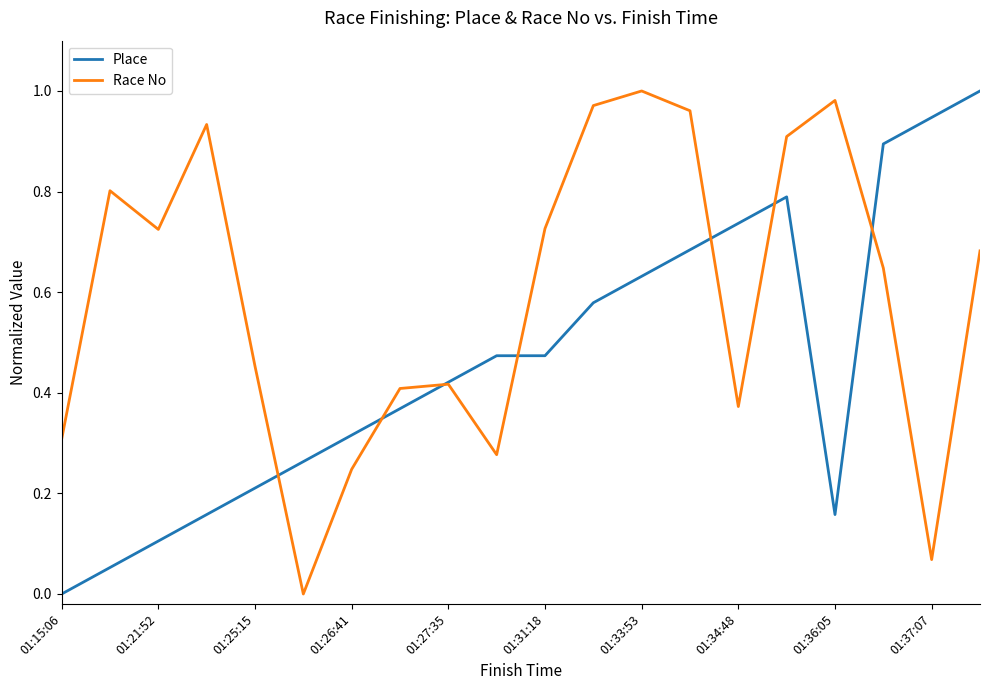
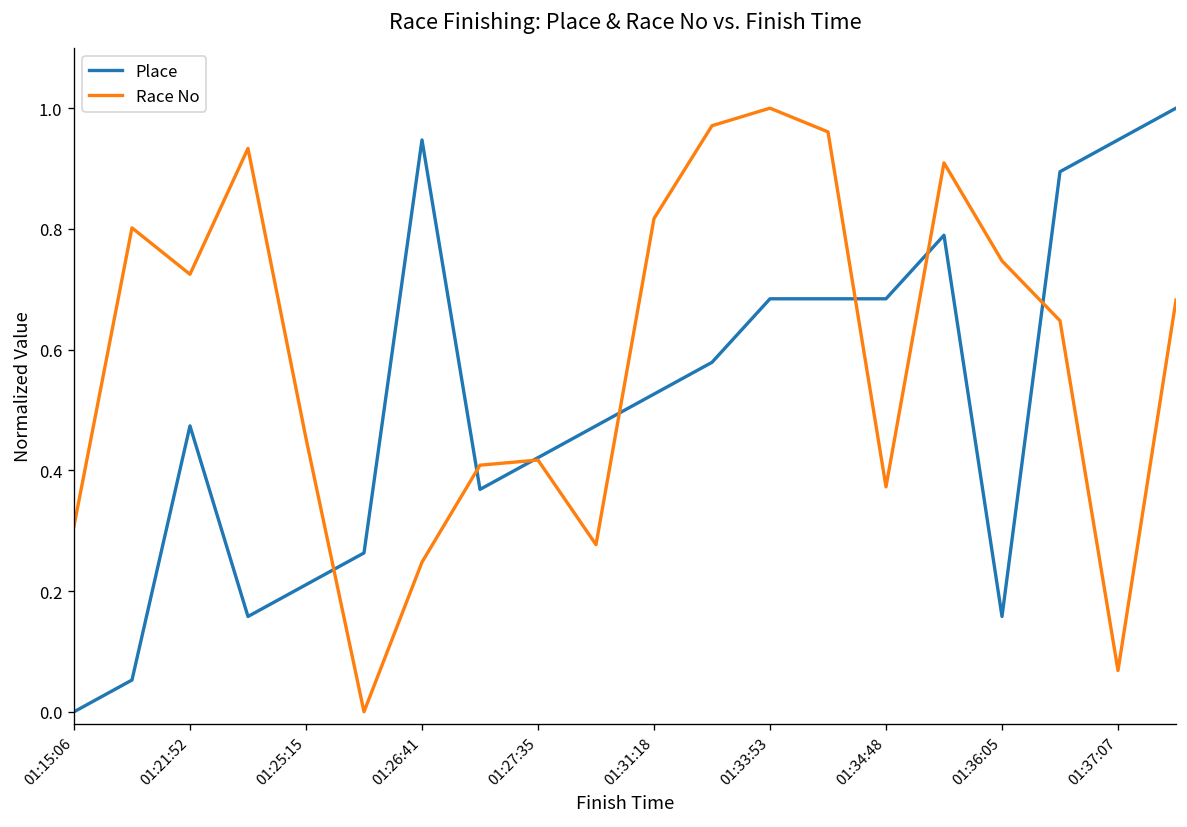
Place, 01:21:52: 0.11 -> 0.47
Place, 01:26:41: 0.32 -> 0.95
Place, 01:31:18: 0.47 -> 0.53
Race No, 01:31:18: 0.73 -> 0.82
Place, 01:33:53: 0.63 -> 0.68
Place, 01:34:48: 0.74 -> 0.68
Race No, 01:36:05: 0.98 -> 0.75
